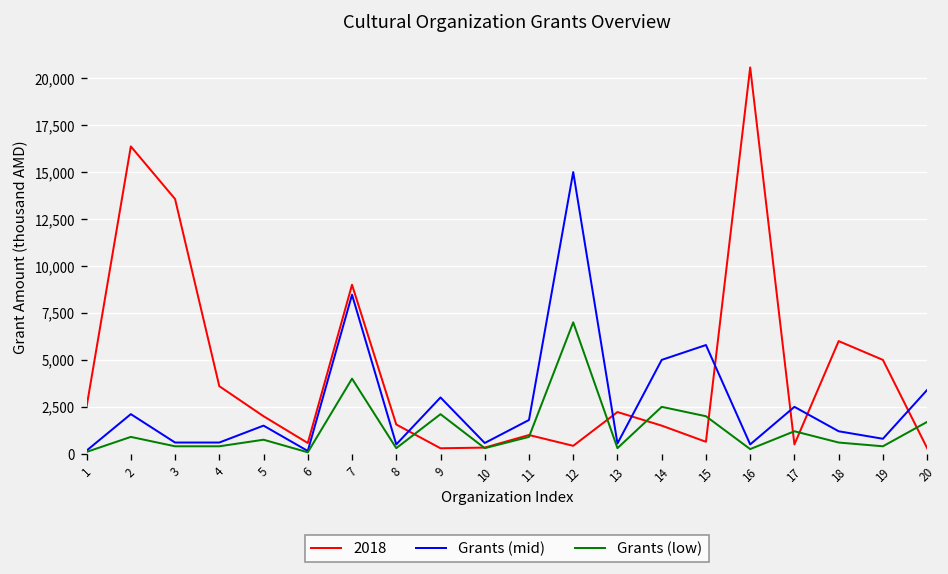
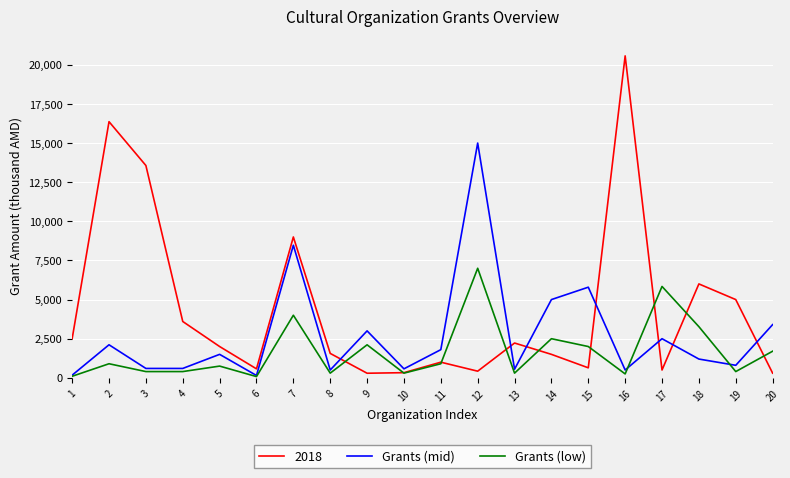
Grants (low), 17: 1,200 -> 5,800
Grants (low), 18: 600 -> 3,300
